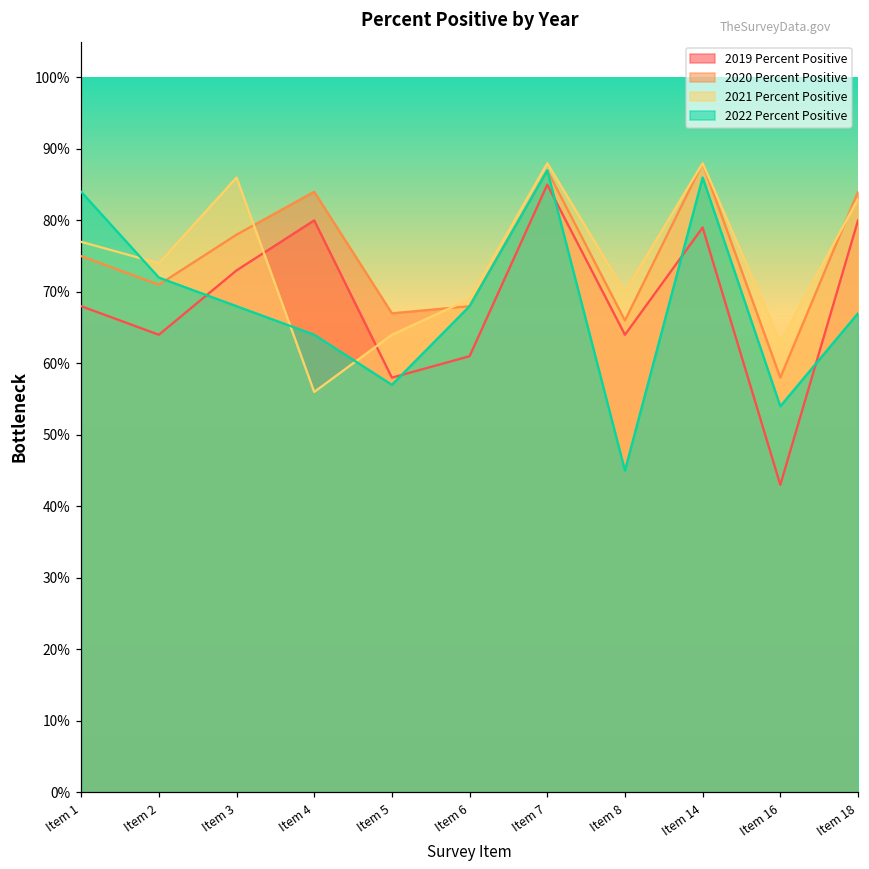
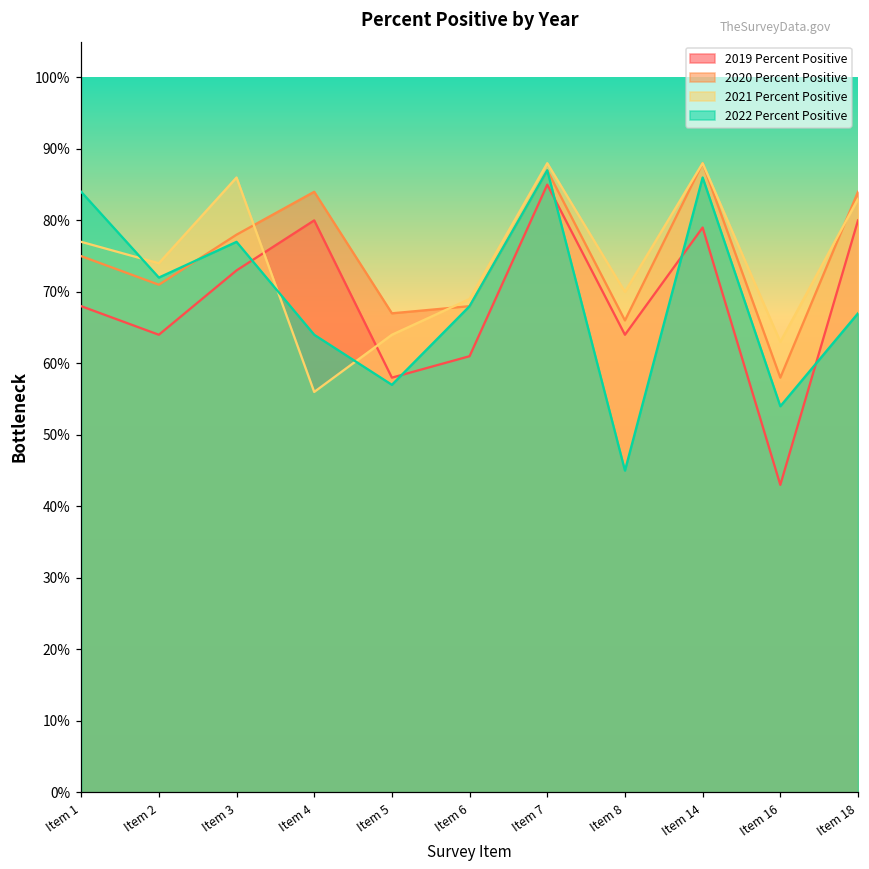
2022 Percent Positive, Item 3: 68% -> 77%
